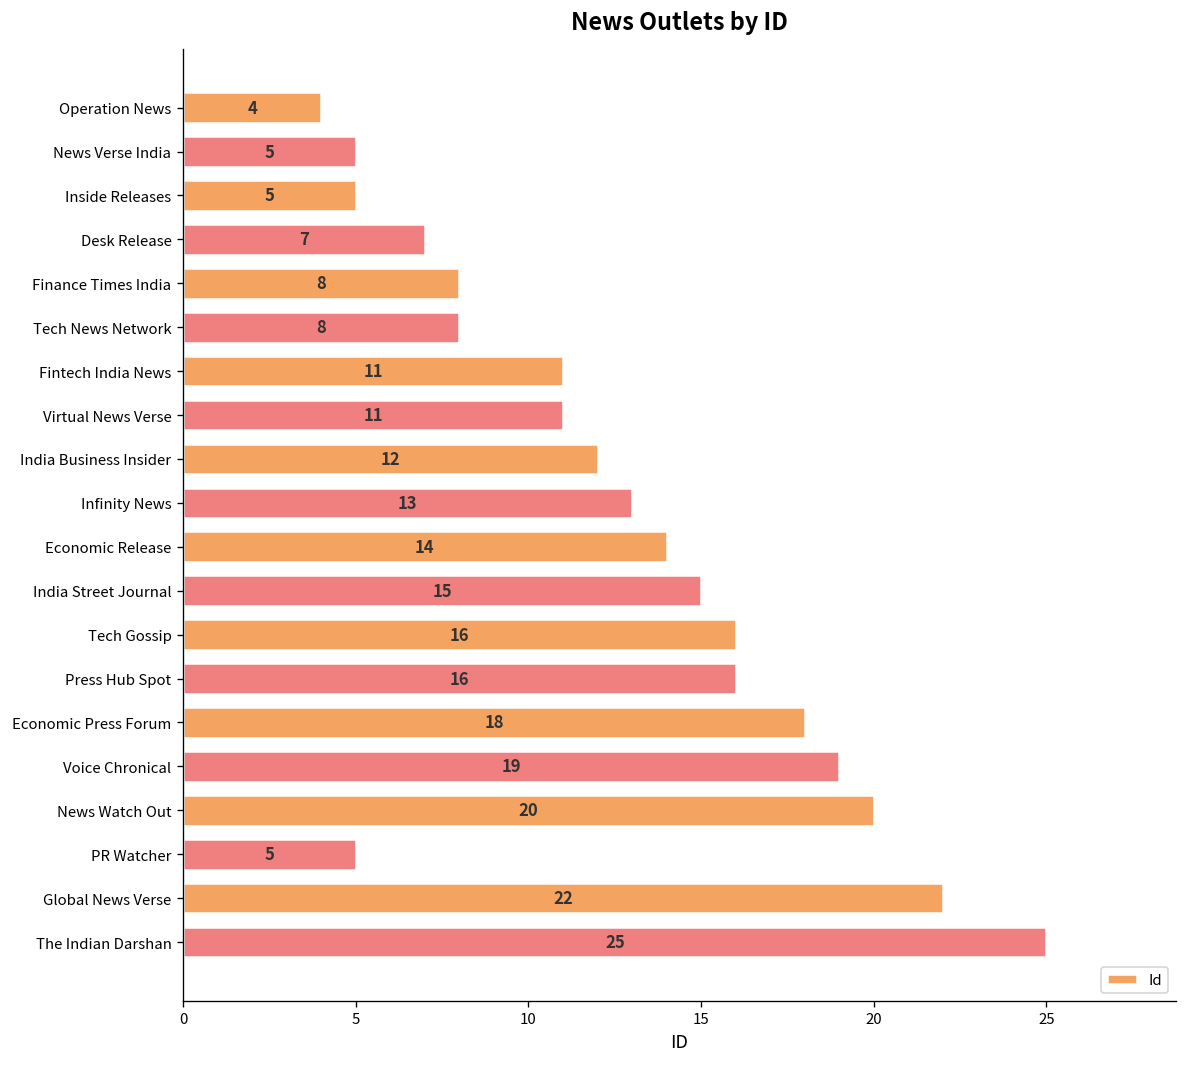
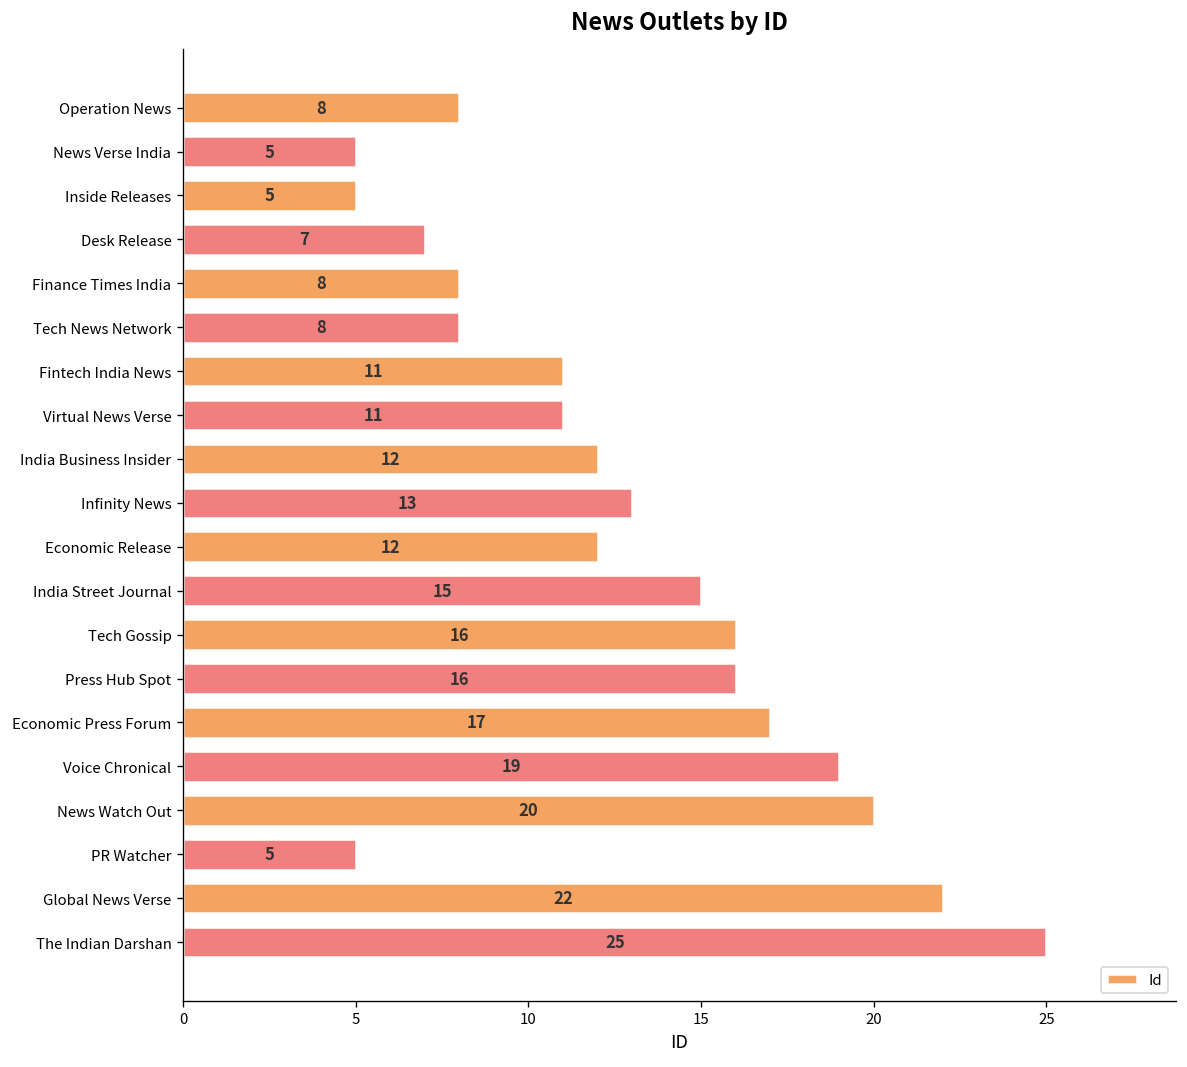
Operation News: 4 -> 8
Economic Release: 14 -> 12
Economic Press Forum: 18 -> 17
